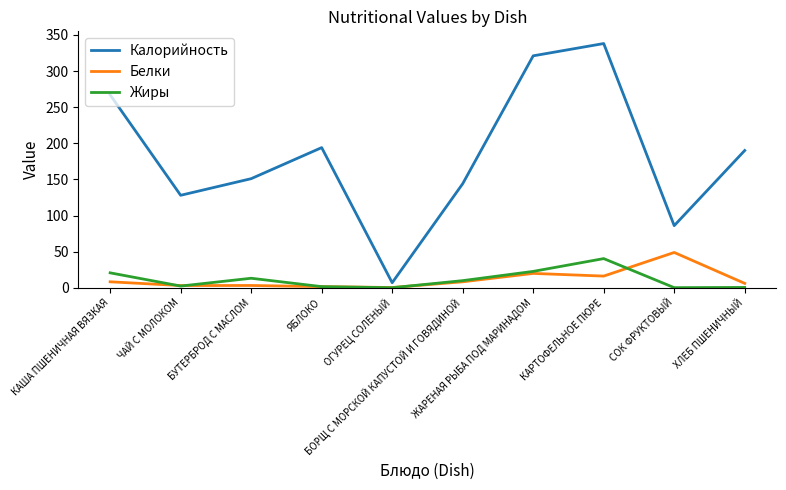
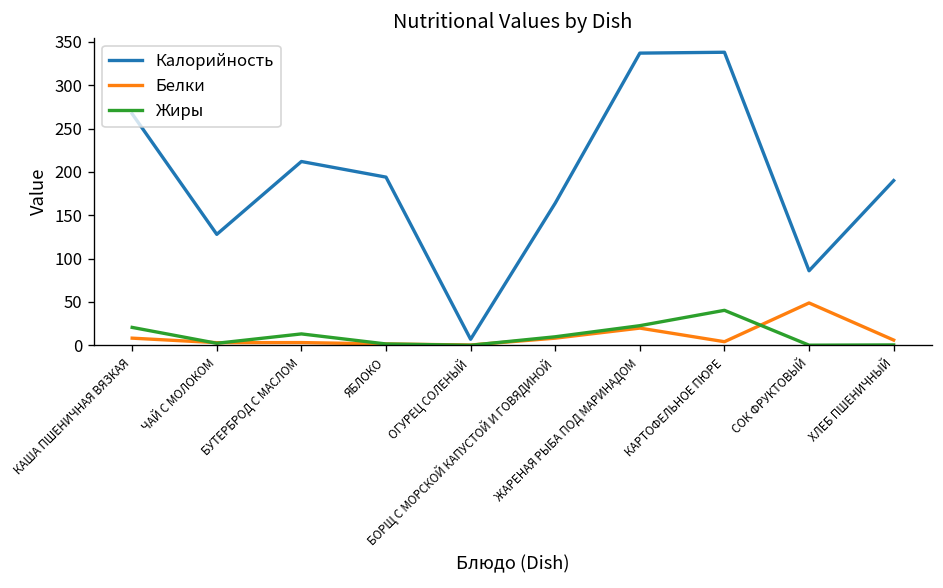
Калорийность, БУТЕРБРОД С МАСЛОМ: 150 -> 210
Калорийность, БОРЩ С МОРСКОЙ КАПУСТОЙ И ГОВЯДИНОЙ: 140 -> 160
Калорийность, ЖАРЕНАЯ РЫБА ПОД МАРИНАДОМ: 320 -> 340
Белки, КАРТОФЕЛЬНОЕ ПЮРЕ: 20 -> 0
